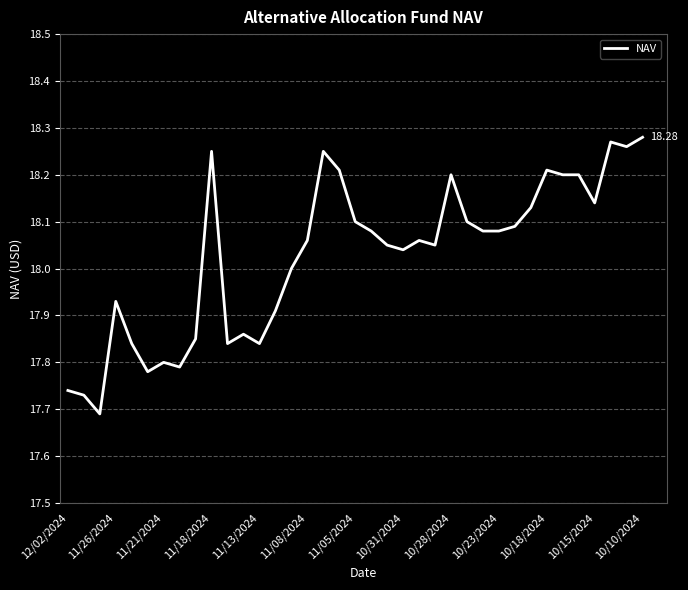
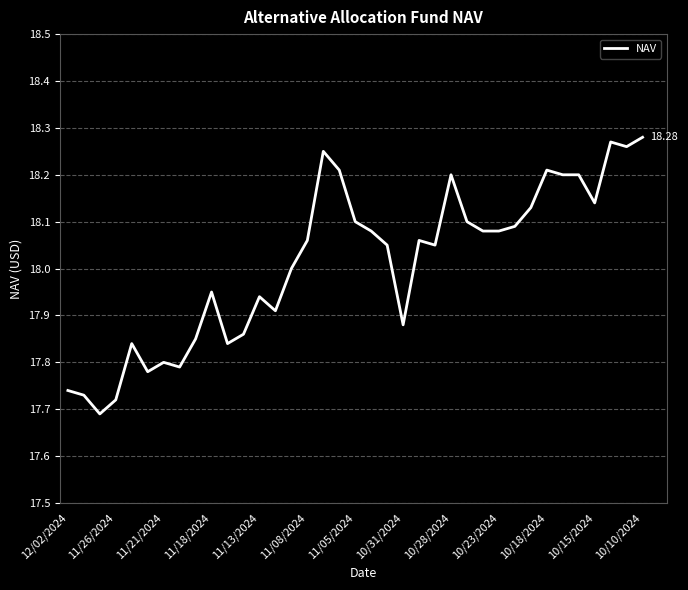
11/26/2024: 17.93 -> 17.72
11/18/2024: 18.25 -> 17.95
11/13/2024: 17.84 -> 17.94
10/31/2024: 18.04 -> 17.88
